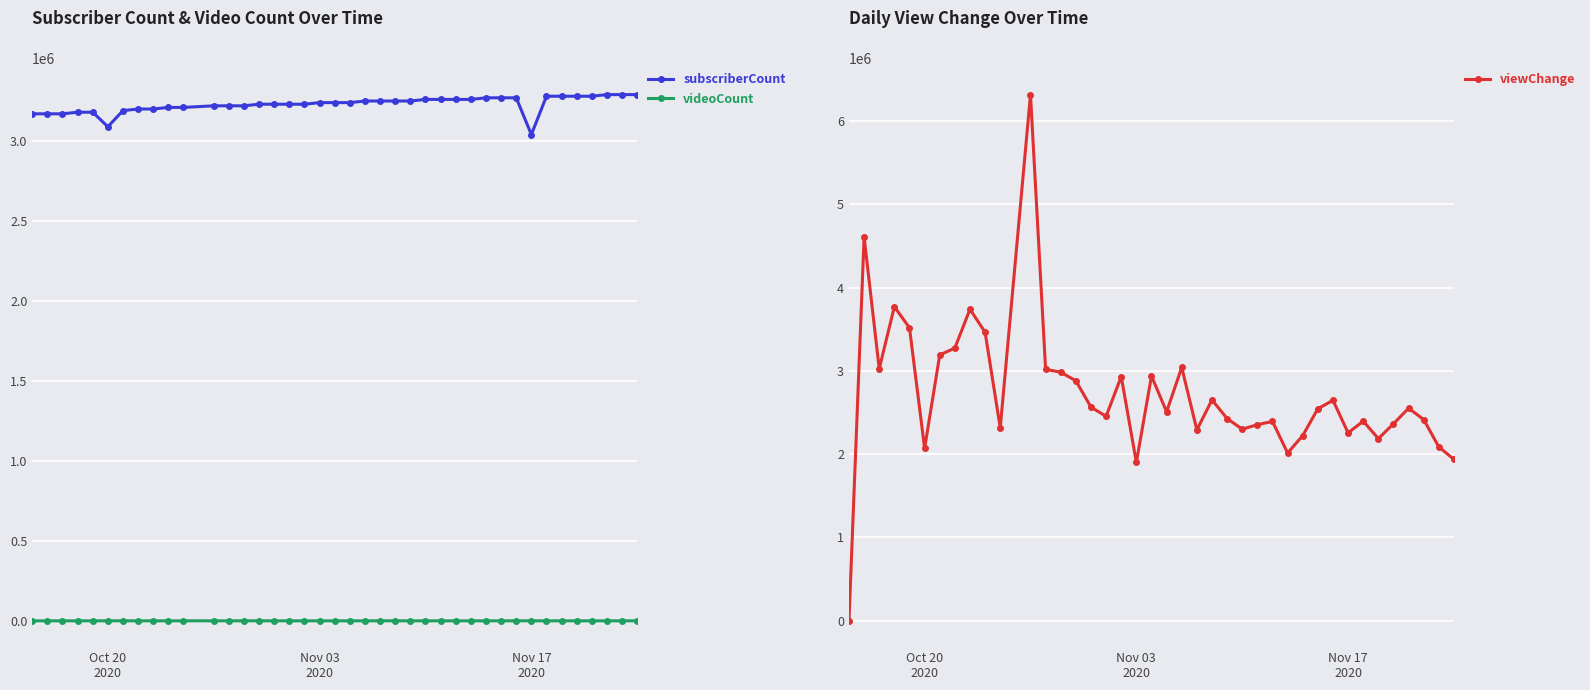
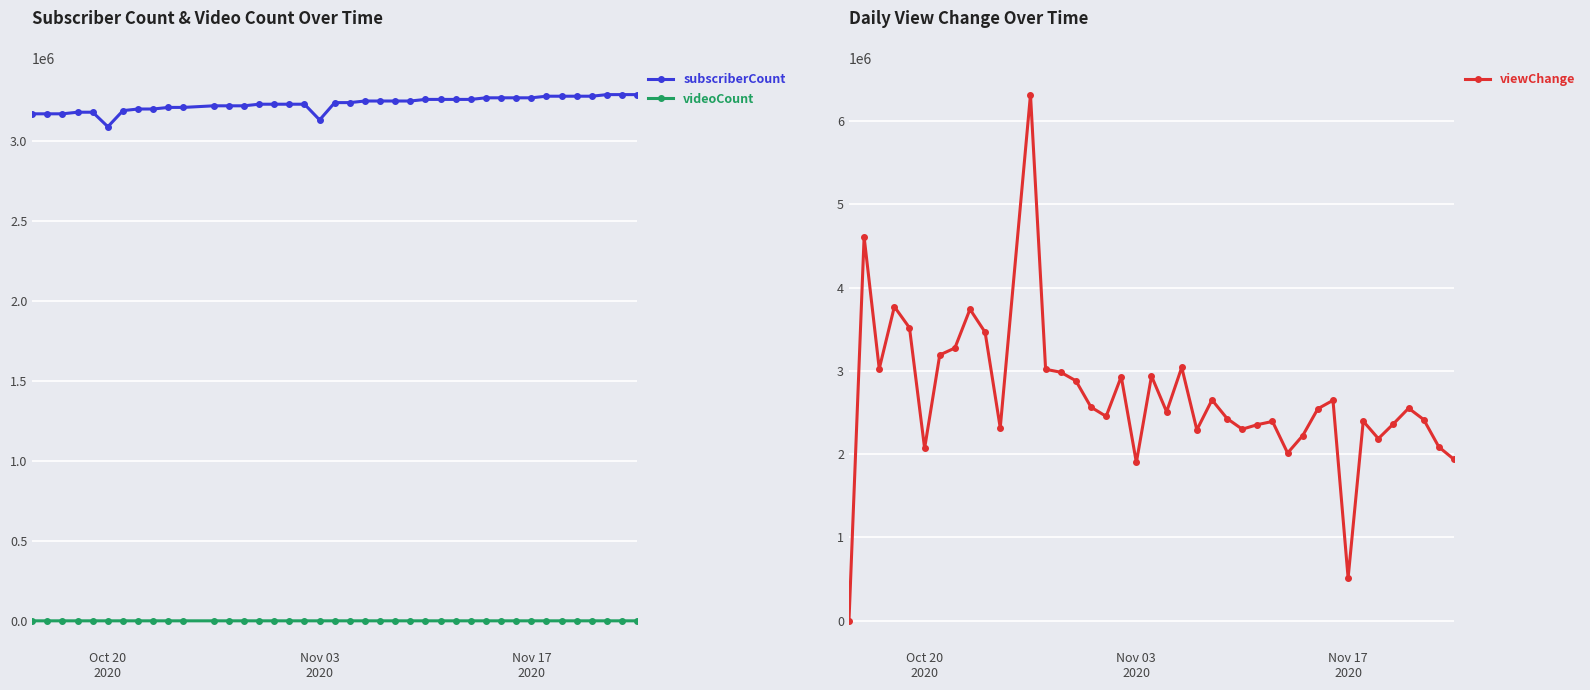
Subscriber Count & Video Count Over Time, subscriberCount, Nov 03 2020: 3240000 -> 3130000
Subscriber Count & Video Count Over Time, subscriberCount, Nov 17 2020: 3040000 -> 3270000
Daily View Change Over Time, Nov 17 2020: 2300000 -> 500000
